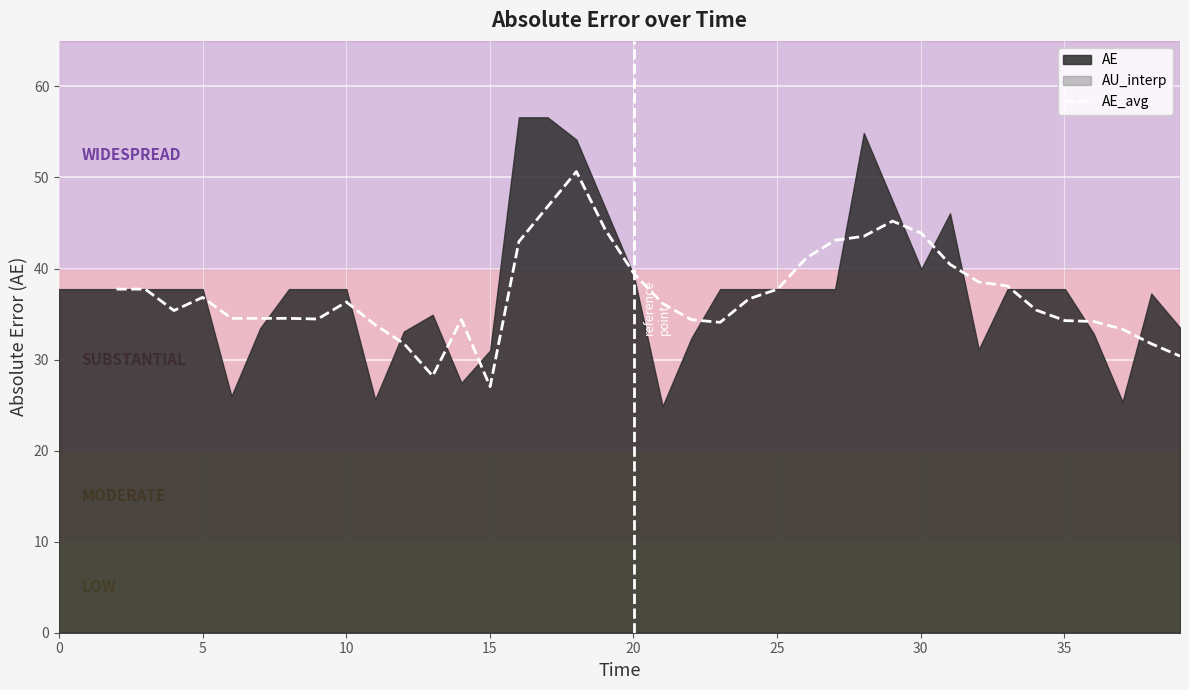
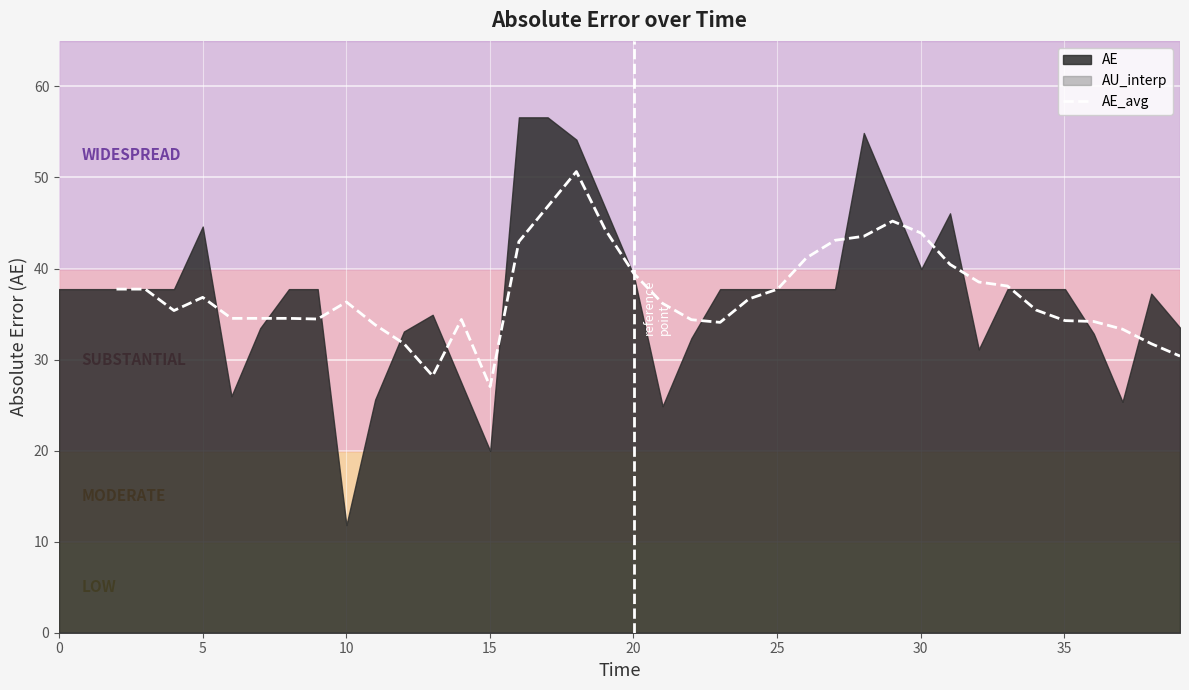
AE, 5: 38 -> 45
AE, 10: 38 -> 12
AE, 15: 31 -> 20
